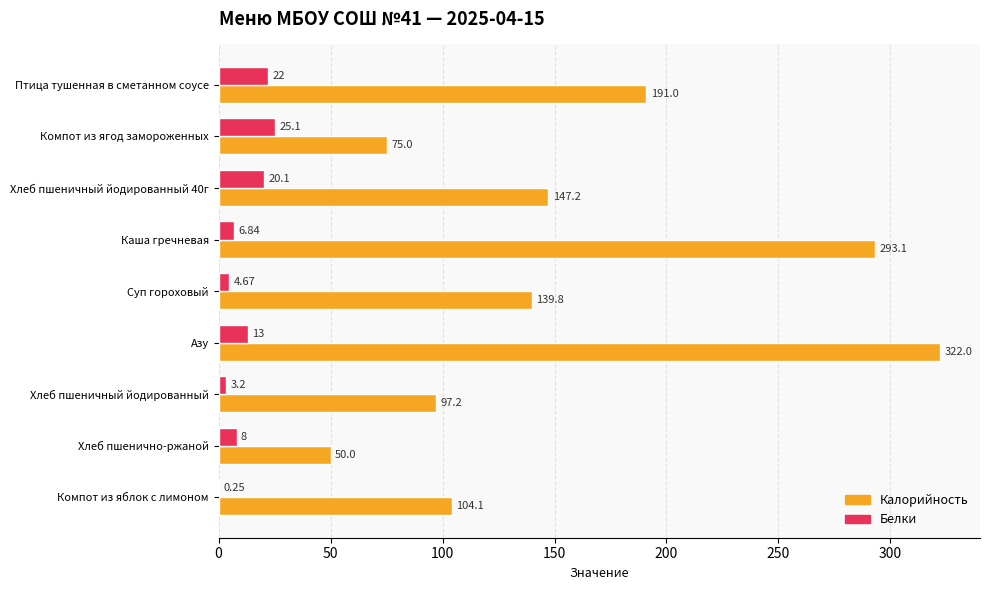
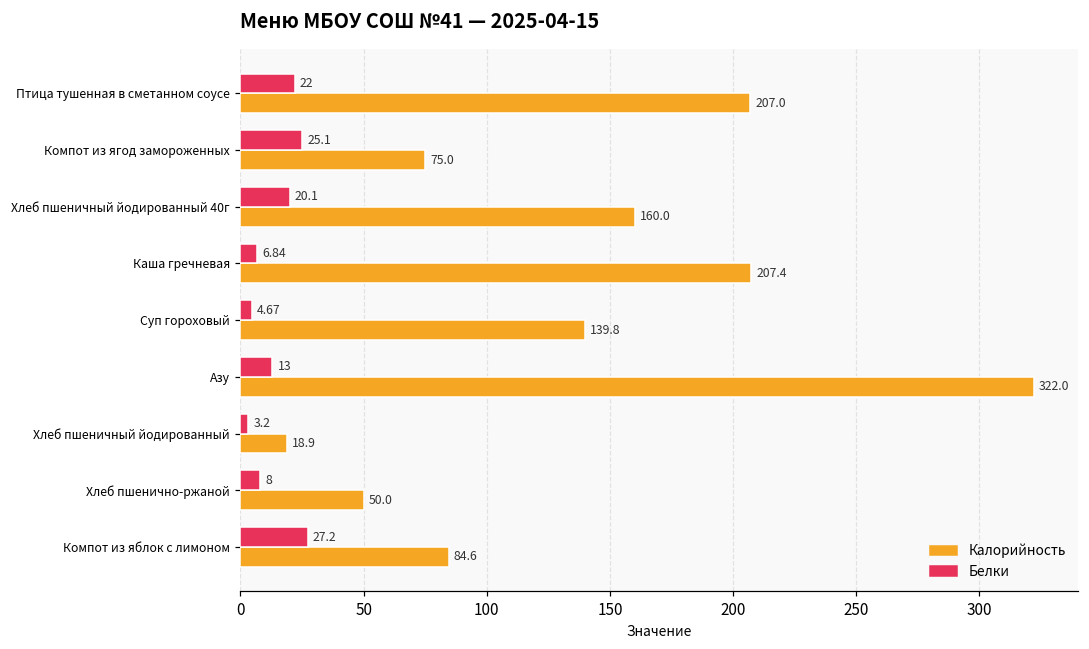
Калорийность, Птица тушенная в сметанном соусе: 191.0 -> 207.0
Калорийность, Хлеб пшеничный йодированный 40г: 147.2 -> 160.0
Калорийность, Каша гречневая: 293.1 -> 207.4
Калорийность, Хлеб пшеничный йодированный: 97.2 -> 18.9
Белки, Компот из яблок с лимоном: 0.25 -> 27.2
Калорийность, Компот из яблок с лимоном: 104.1 -> 84.6
